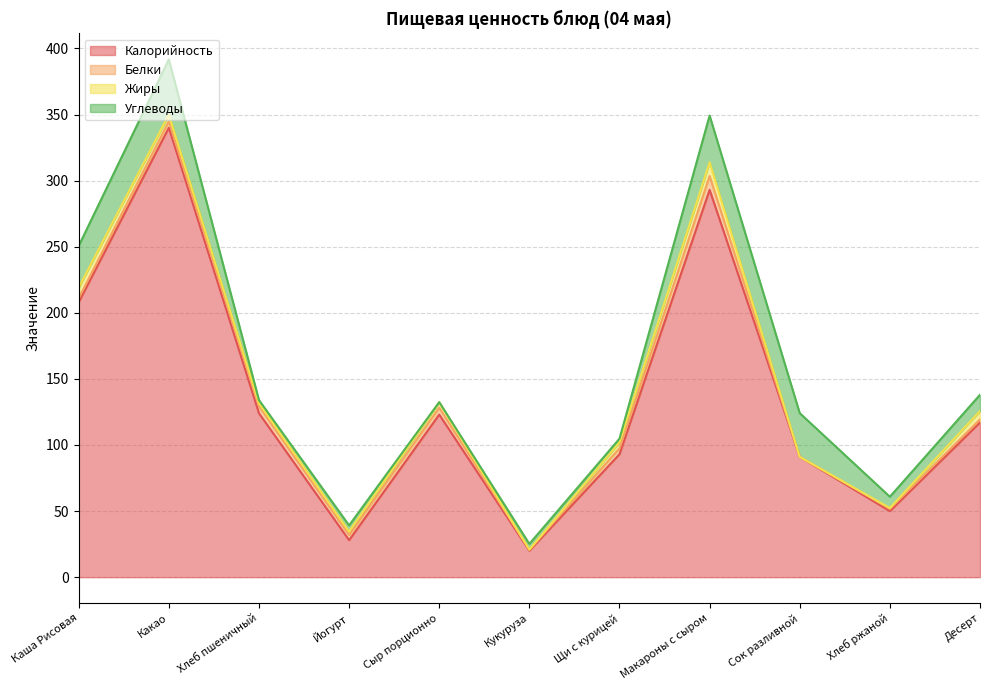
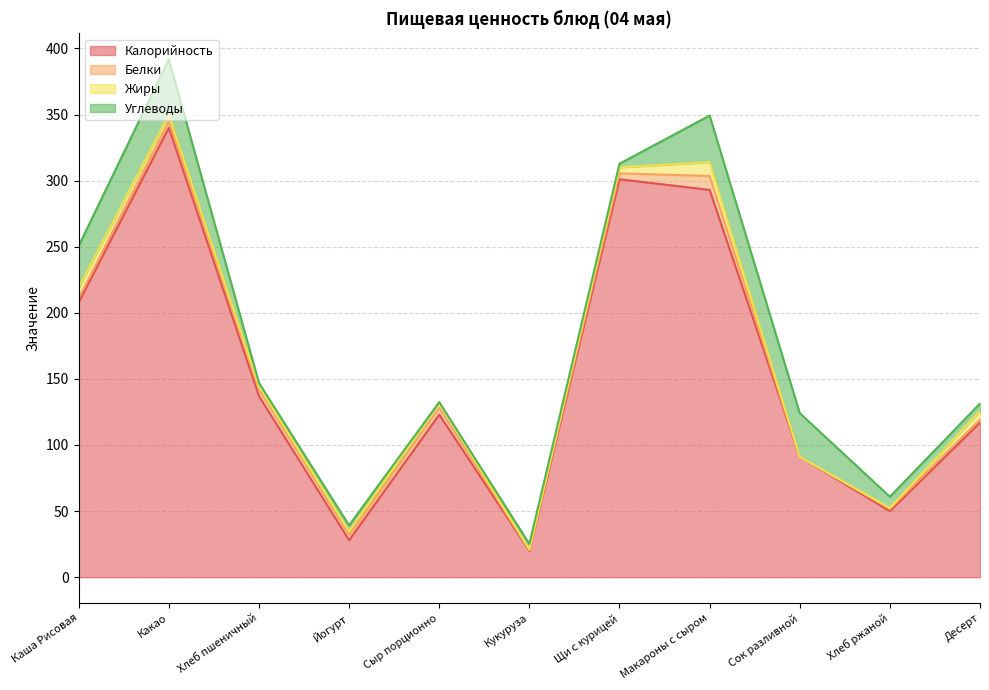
Калорийность, Хлеб пшеничный: 124 -> 137
Калорийность, Щи с курицей: 93 -> 301
Углеводы, Десерт: 12 -> 6
